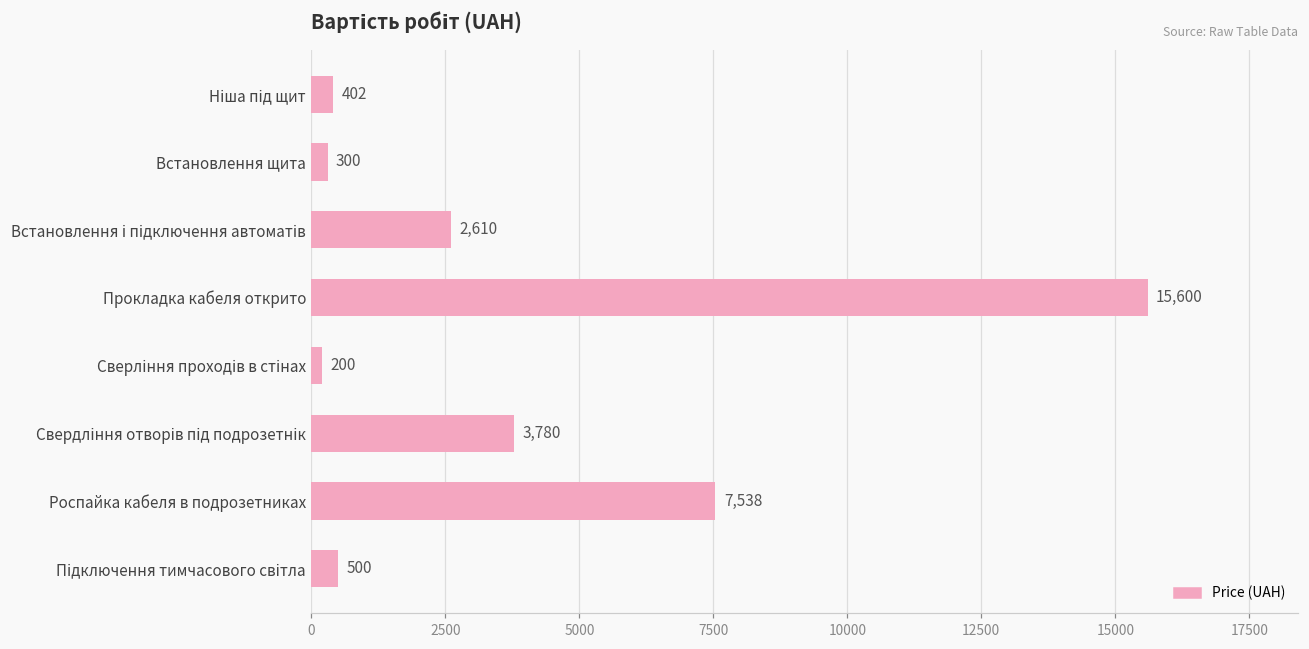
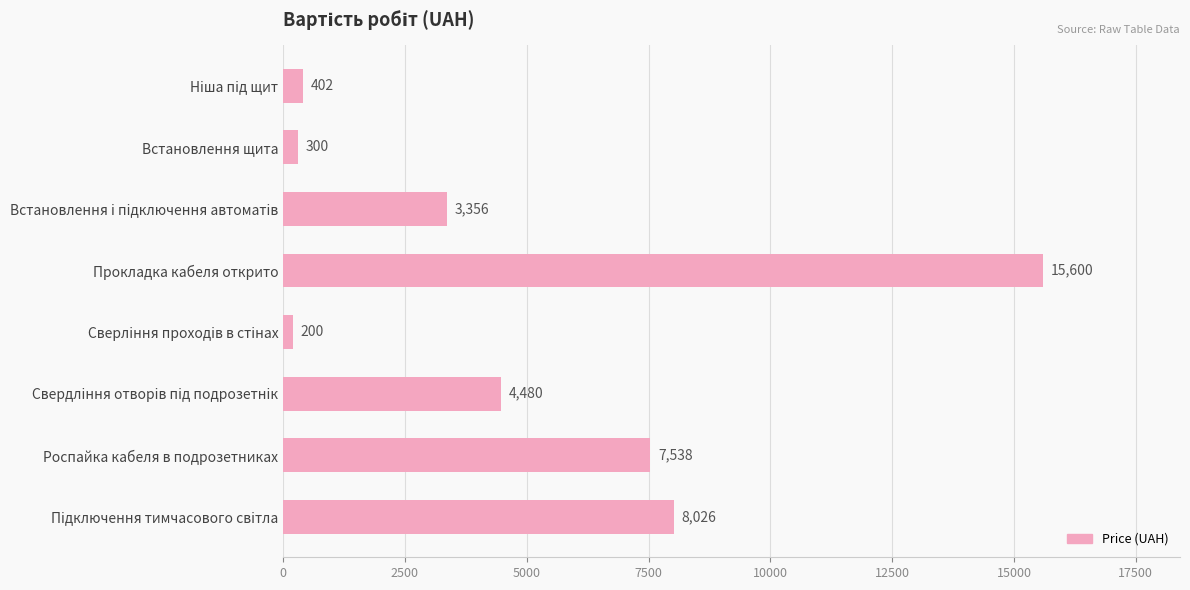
Встановлення і підключення автоматів: 2,610 -> 3,356
Свердління отворів під подрозетнік: 3,780 -> 4,480
Підключення тимчасового світла: 500 -> 8,026
